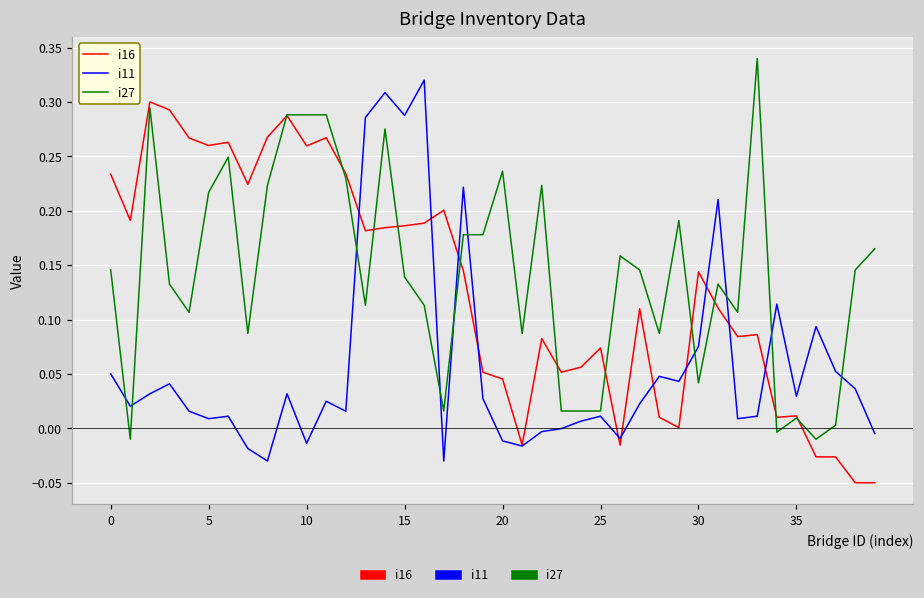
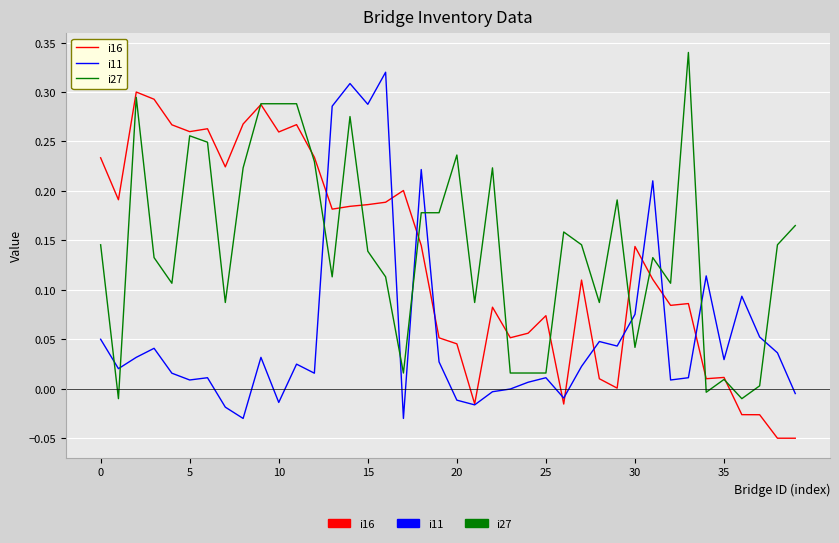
i27, 5: 0.22 -> 0.26
